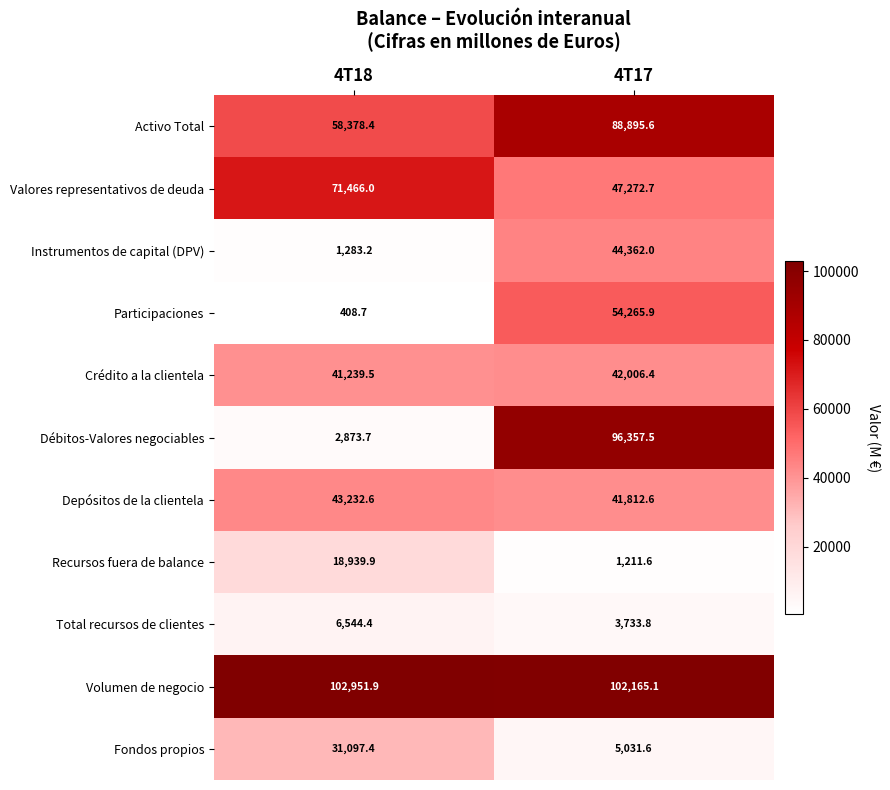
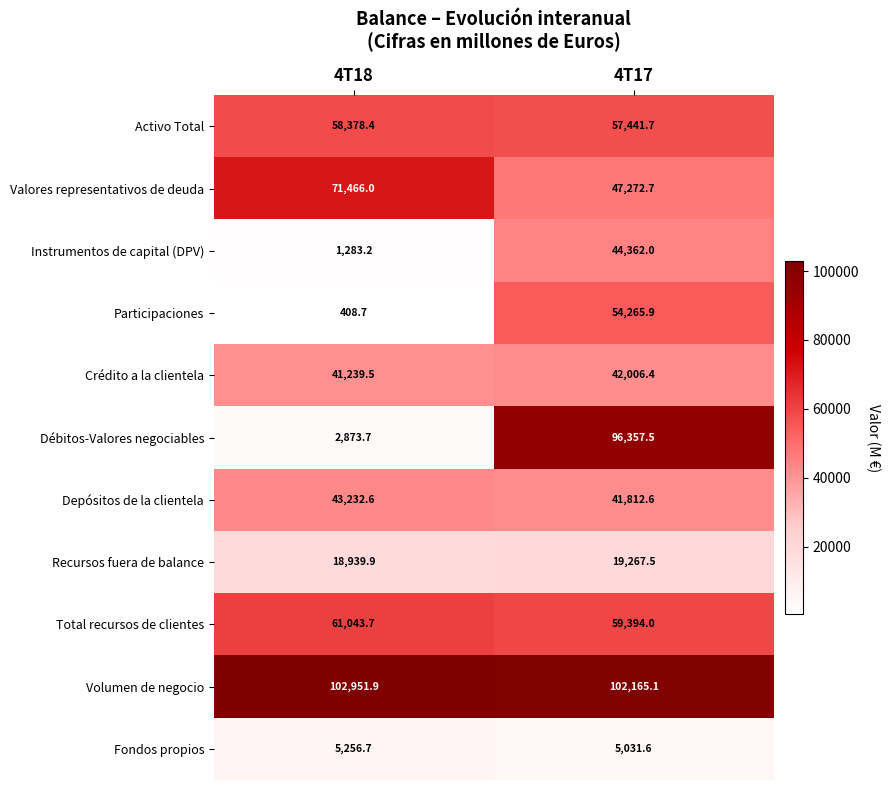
Activo Total, 4T17: 88,895.6 -> 57,441.7
Recursos fuera de balance, 4T17: 1,211.6 -> 19,267.5
Total recursos de clientes, 4T18: 6,544.4 -> 61,043.7
Total recursos de clientes, 4T17: 3,733.8 -> 59,394.0
Fondos propios, 4T18: 31,097.4 -> 5,256.7
